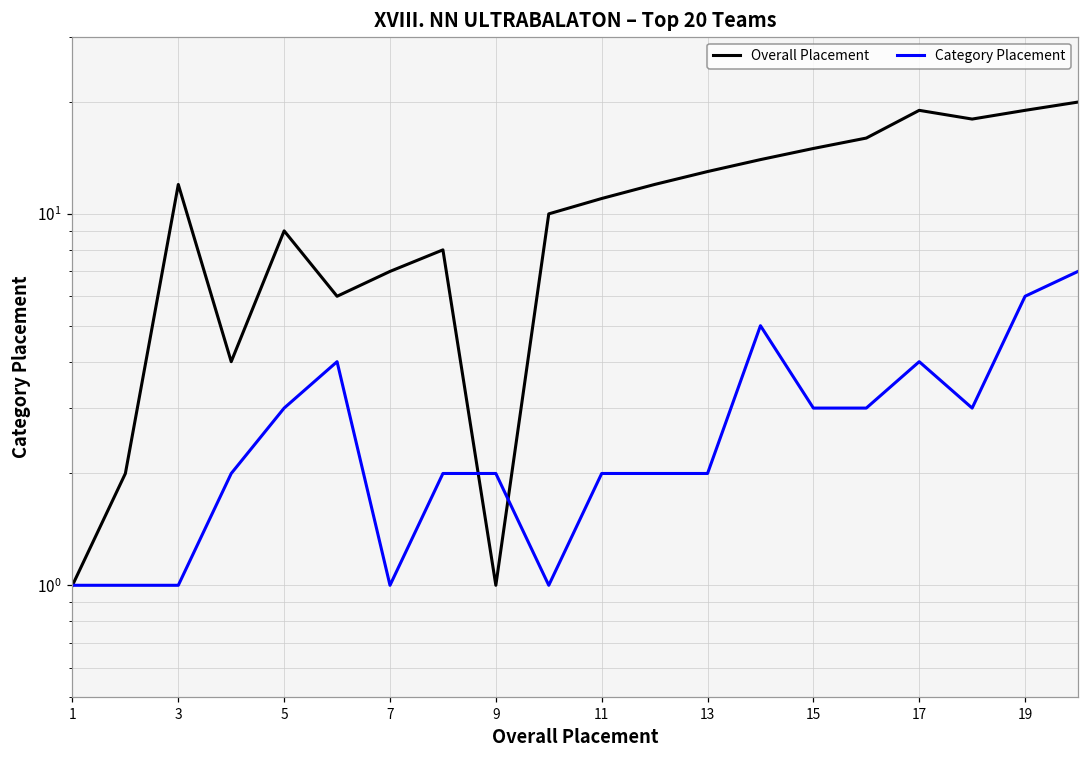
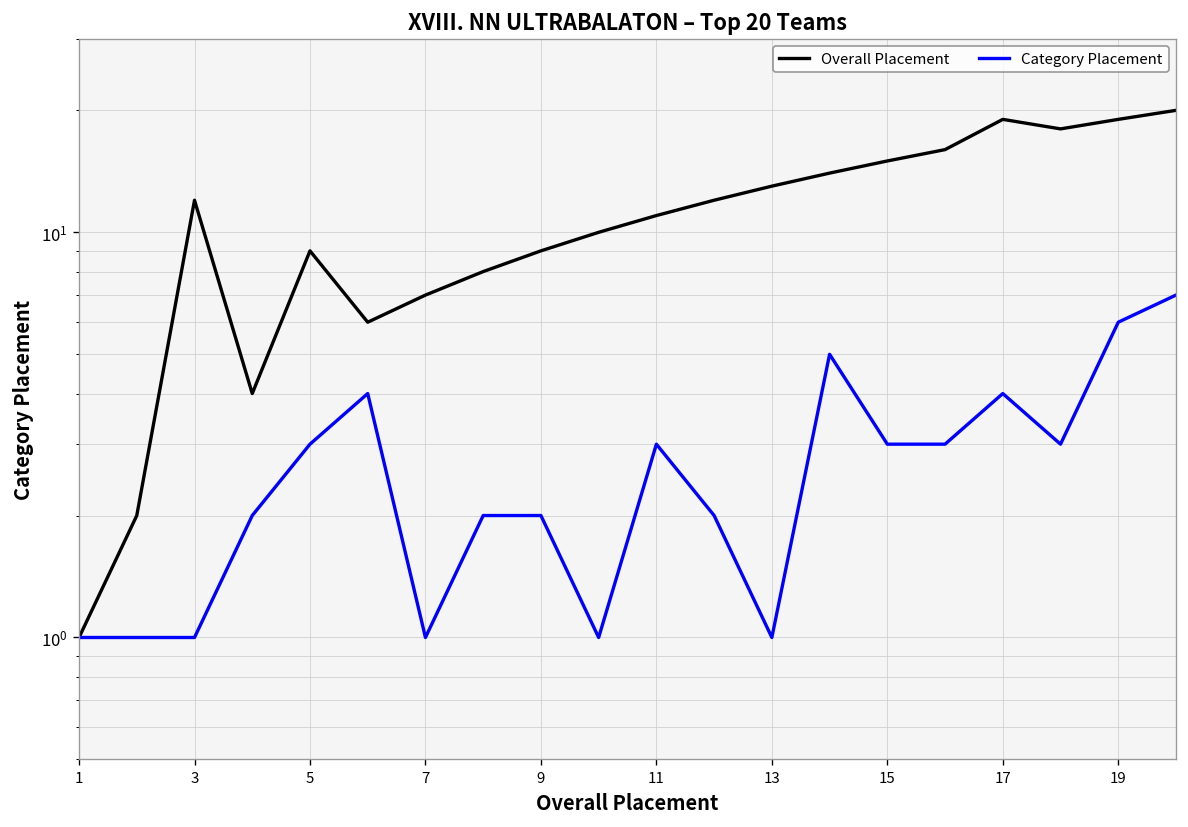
Overall Placement, 9: 1 -> 9
Category Placement, 11: 2 -> 3
Category Placement, 13: 2 -> 1
